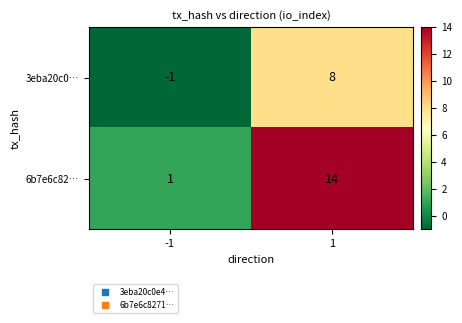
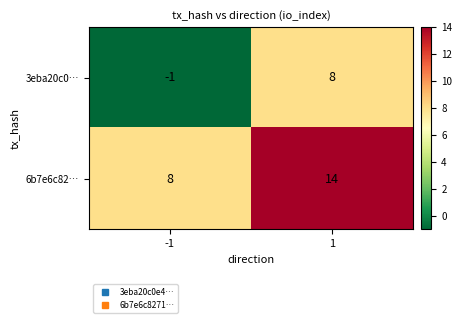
6b7e6c82…, -1: 1 -> 8
